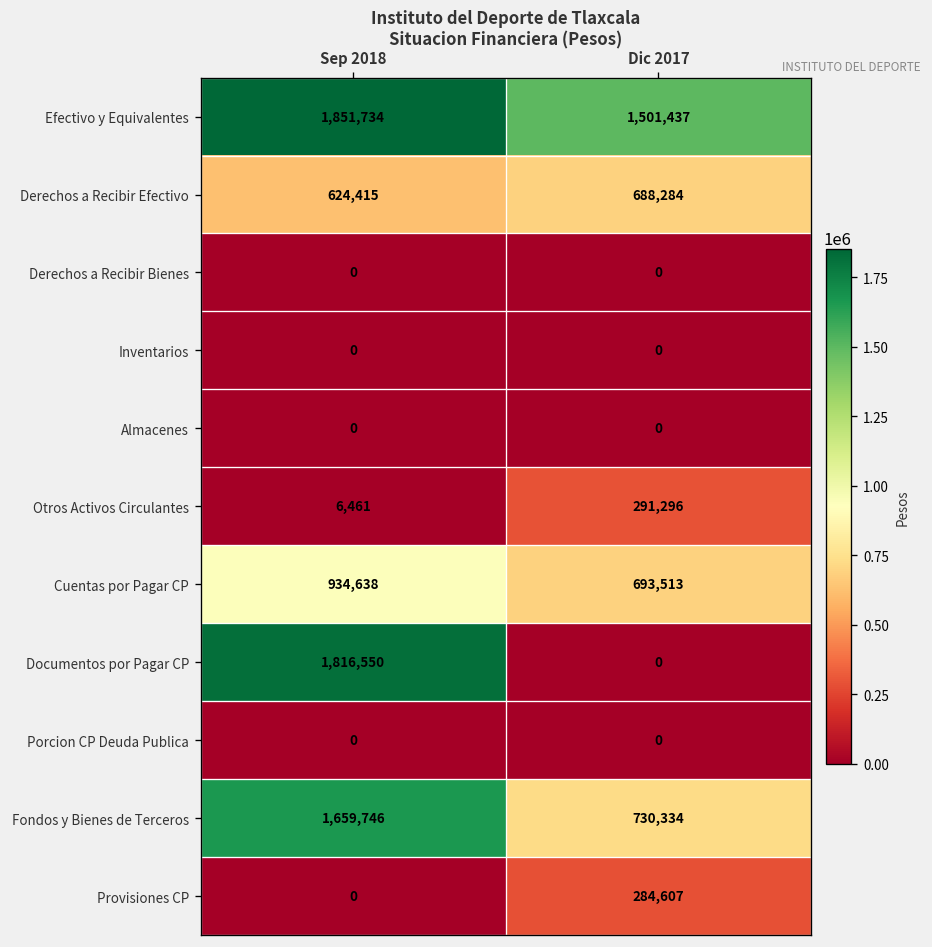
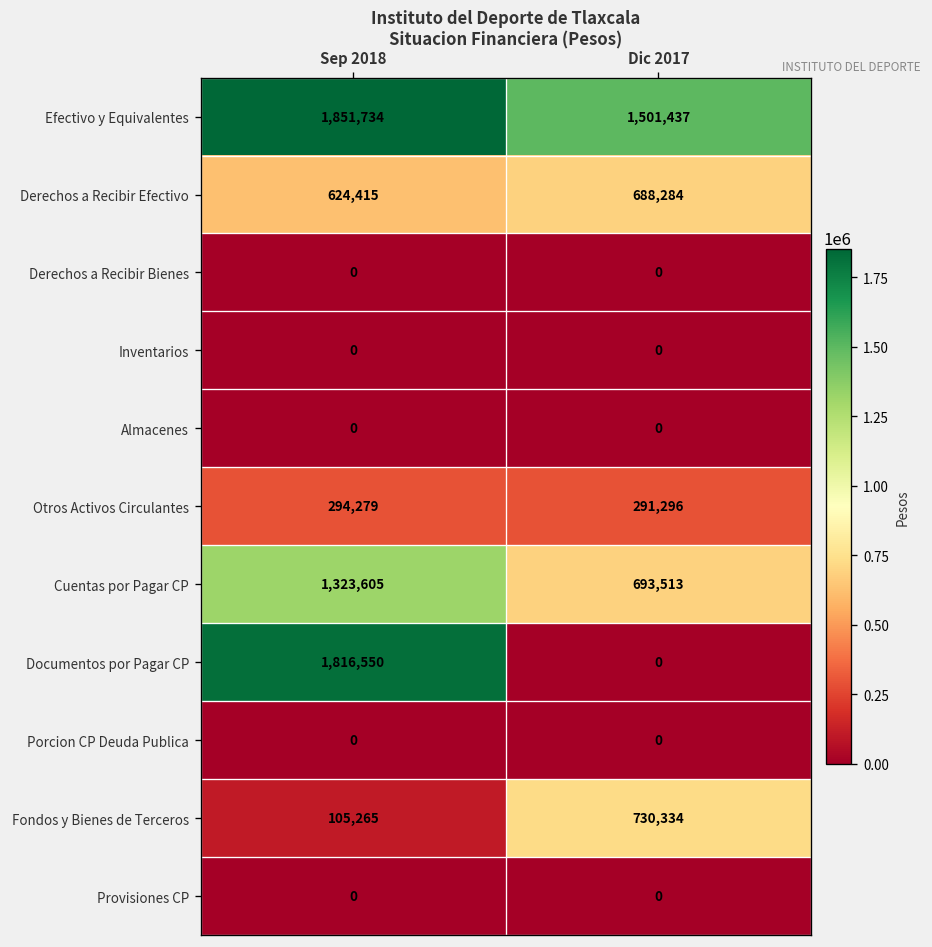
Otros Activos Circulantes, Sep 2018: 6,461 -> 294,279
Cuentas por Pagar CP, Sep 2018: 934,638 -> 1,323,605
Fondos y Bienes de Terceros, Sep 2018: 1,659,746 -> 105,265
Provisiones CP, Dic 2017: 284,607 -> 0
